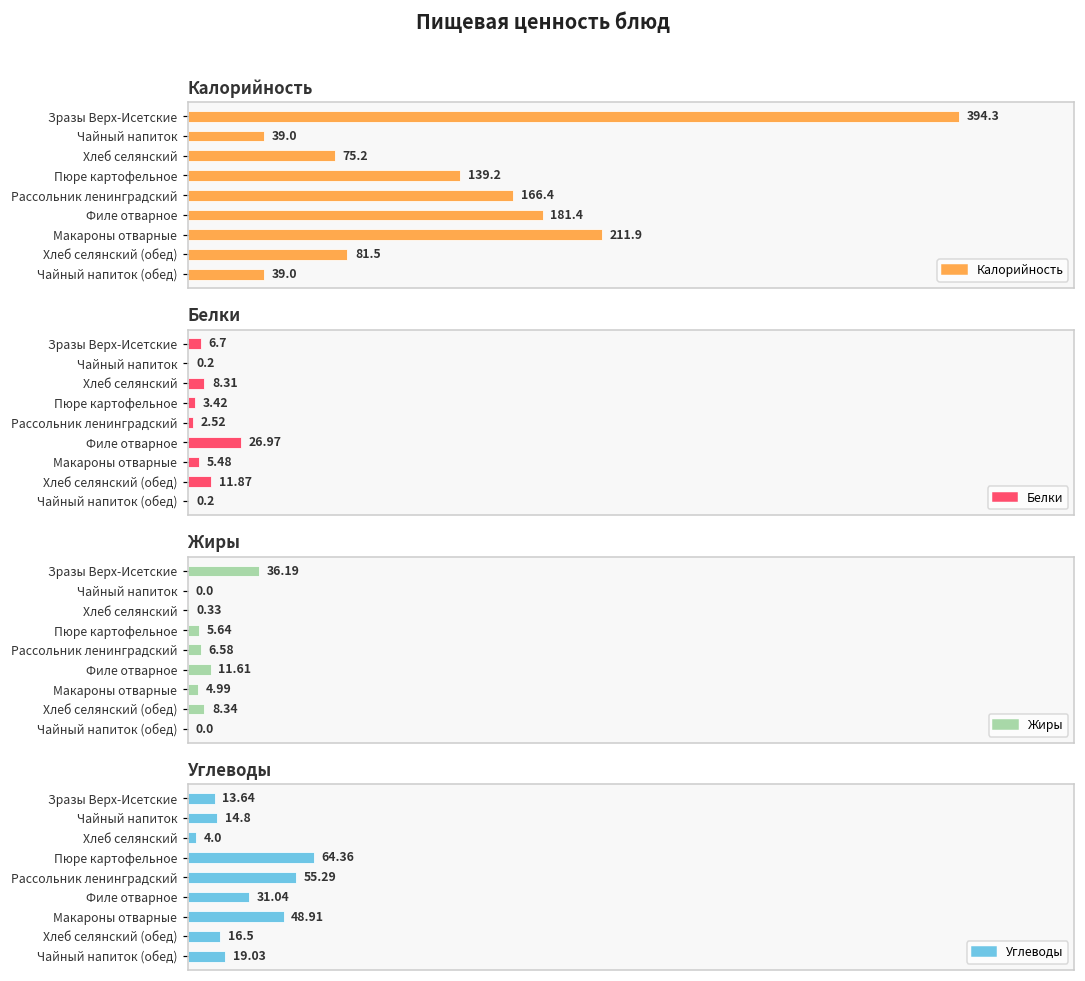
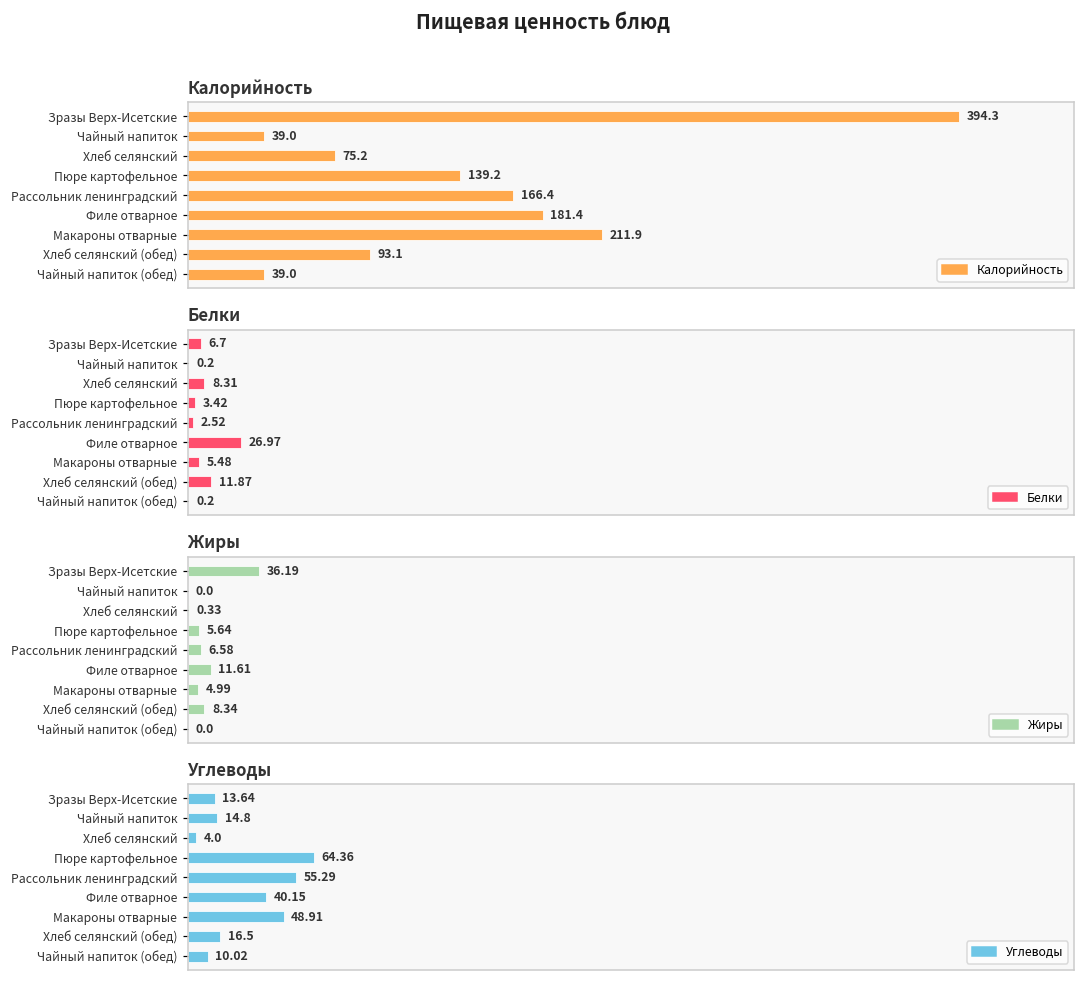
Калорийность, Хлеб селянский (обед): 81.5 -> 93.1
Углеводы, Филе отварное: 31.04 -> 40.15
Углеводы, Чайный напиток (обед): 19.03 -> 10.02
